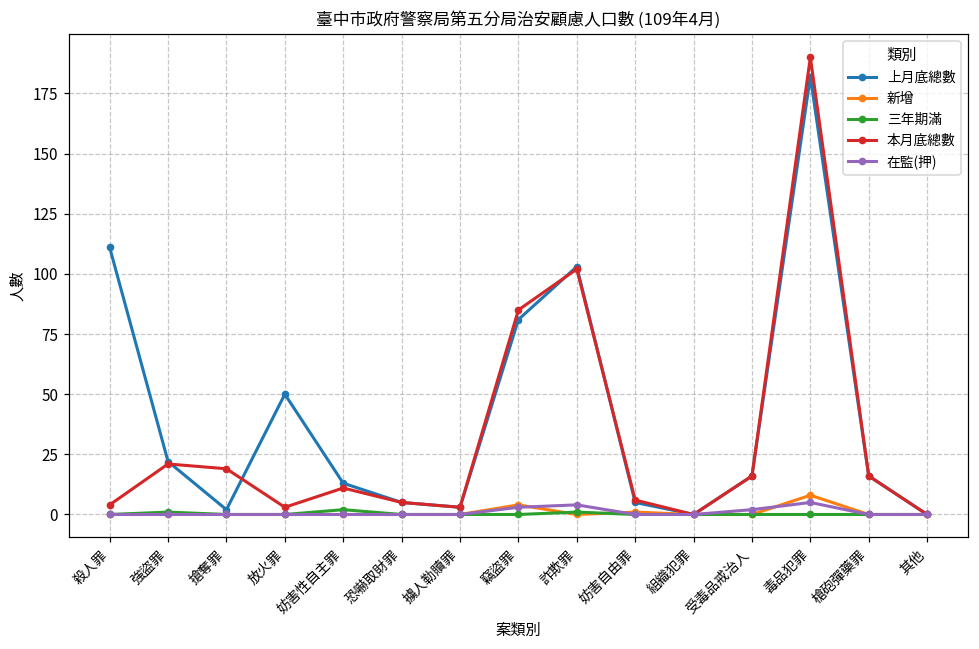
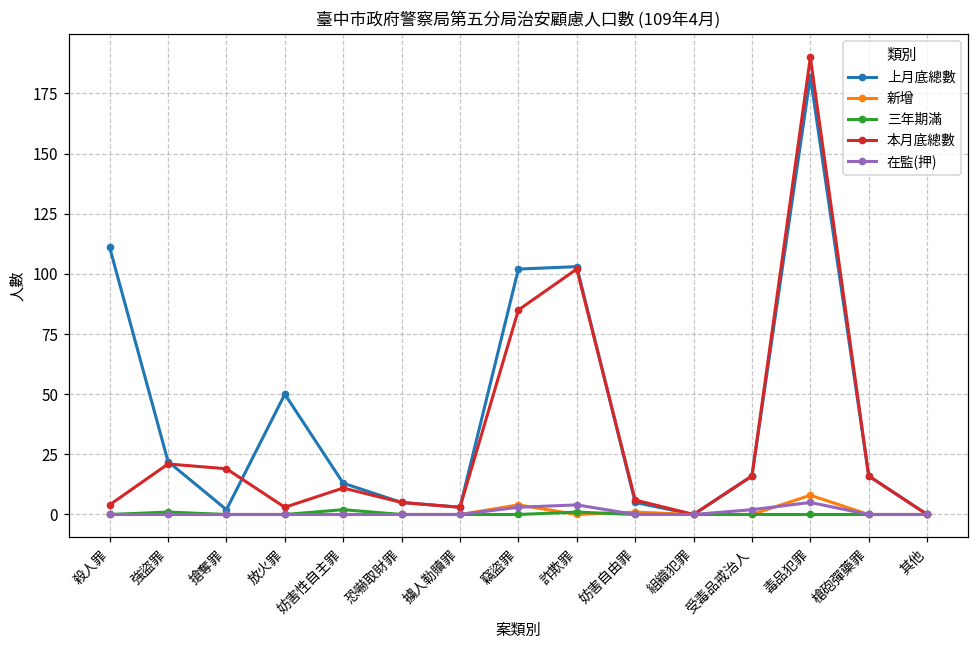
上月底總數, 竊盜罪: 81 -> 102
